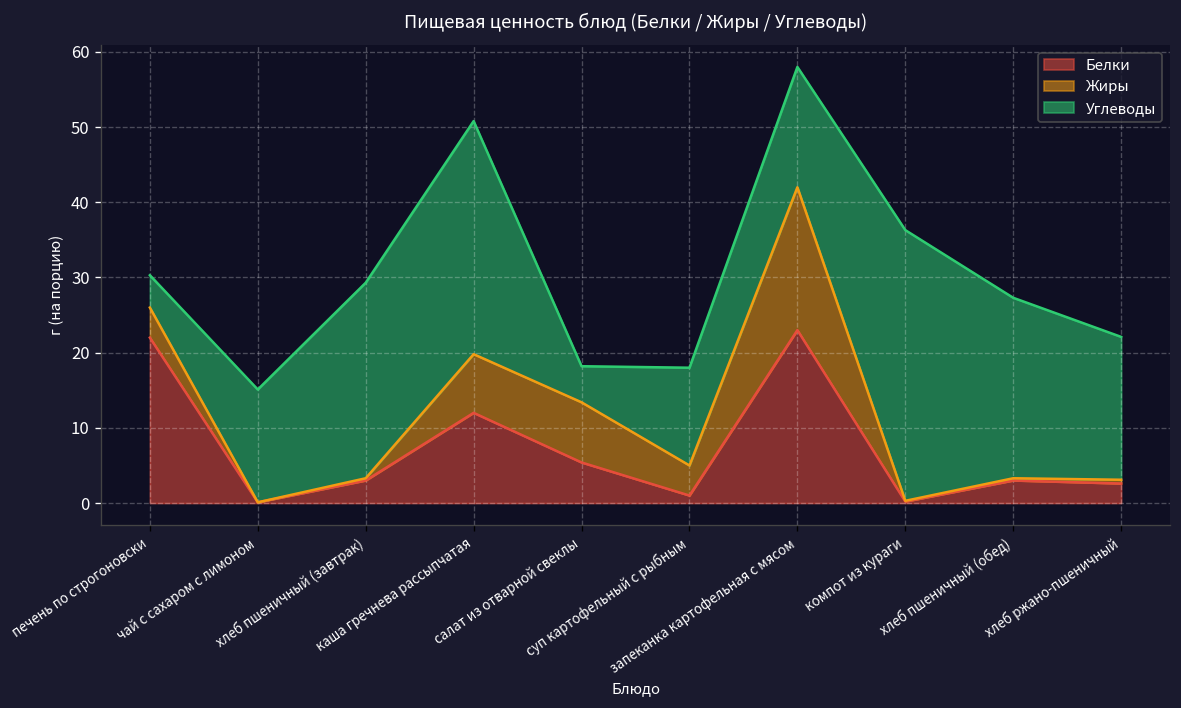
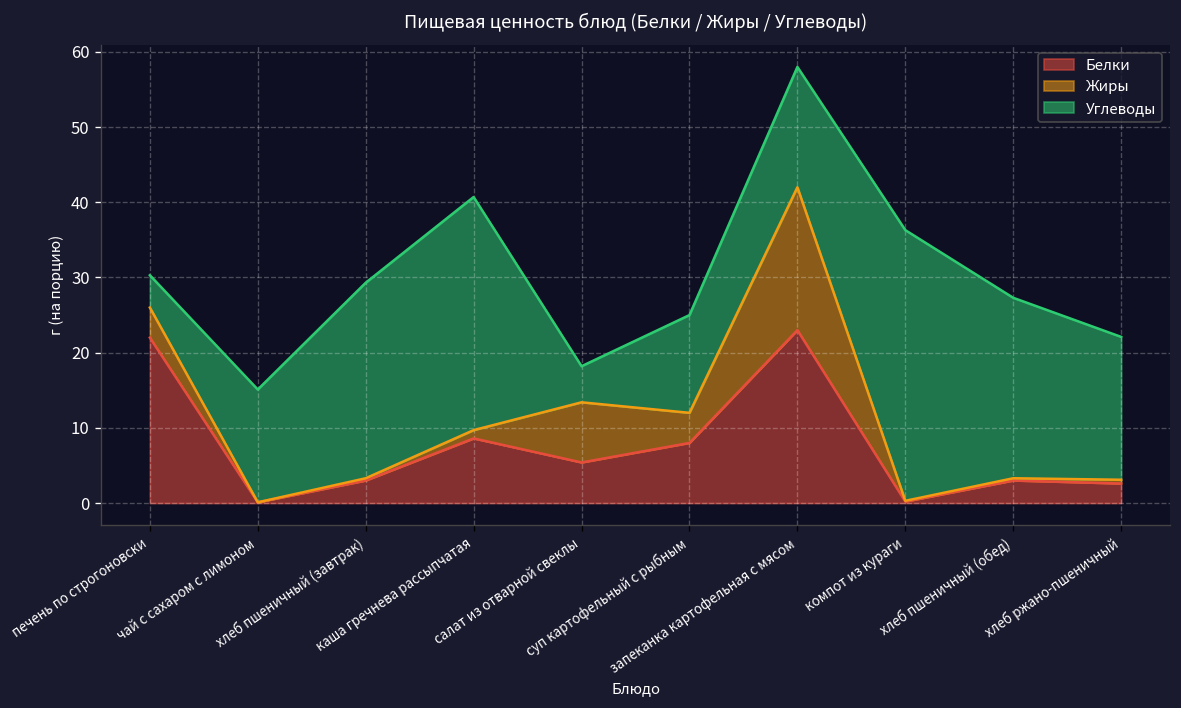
Белки, каша гречнева рассыпчатая: 12 -> 9
Жиры, каша гречнева рассыпчатая: 8 -> 1
Белки, суп картофельный с рыбным: 1 -> 8
